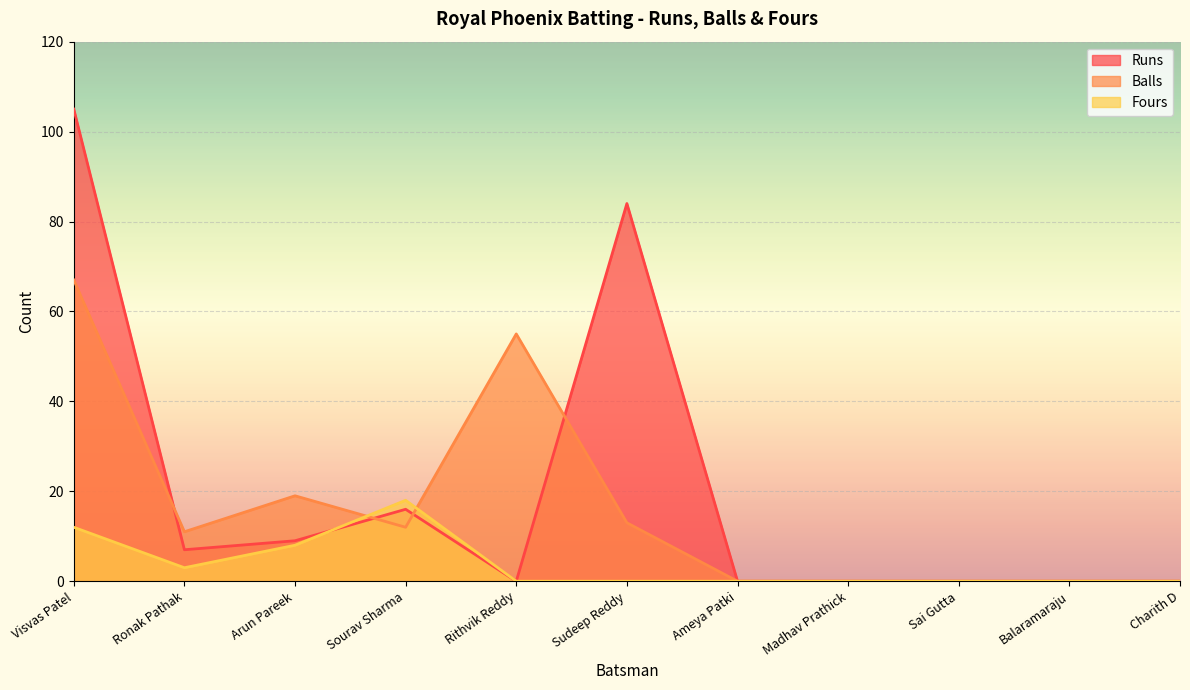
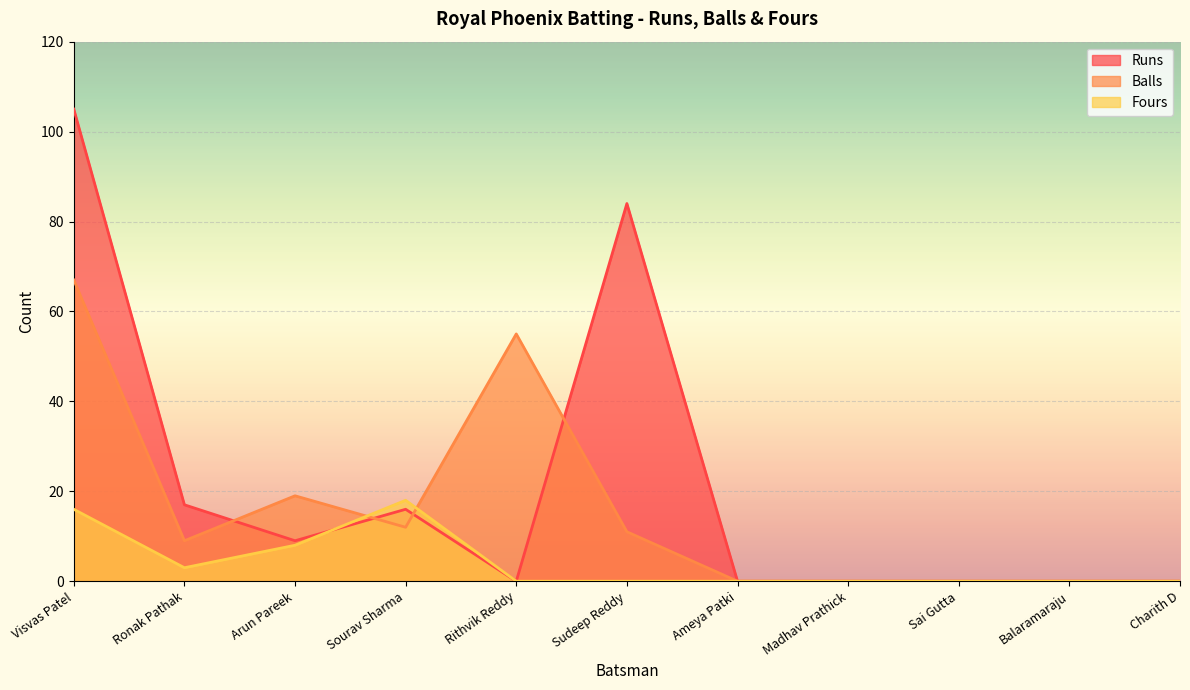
Fours, Visvas Patel: 12 -> 16
Runs, Ronak Pathak: 7 -> 17
Balls, Ronak Pathak: 11 -> 9
Balls, Sudeep Reddy: 13 -> 11
